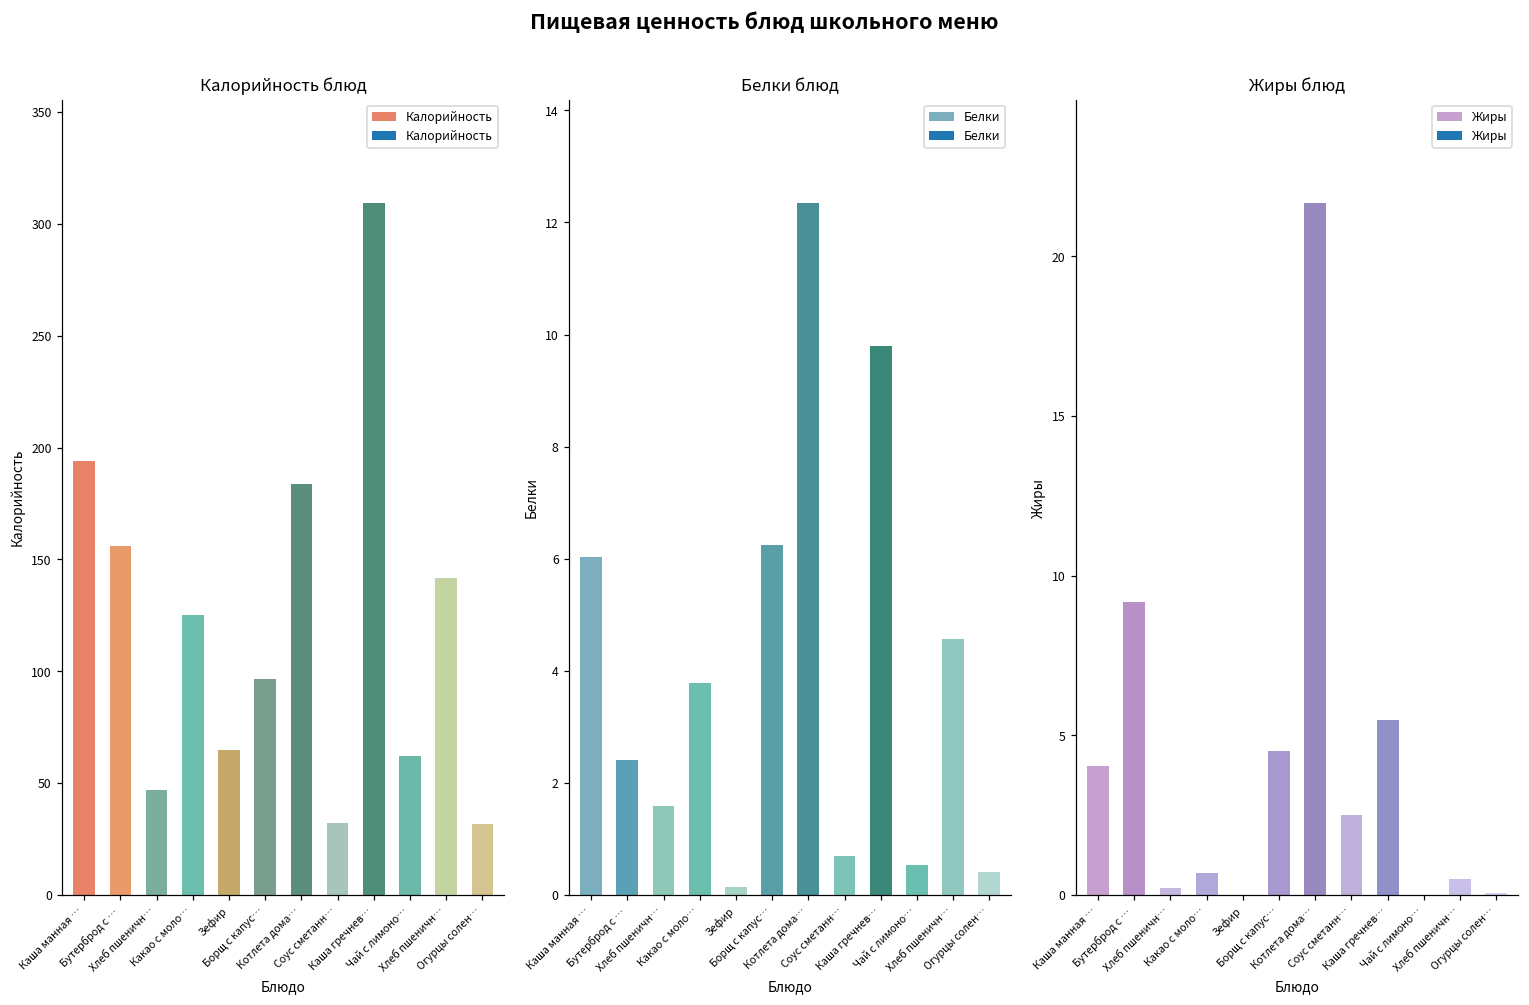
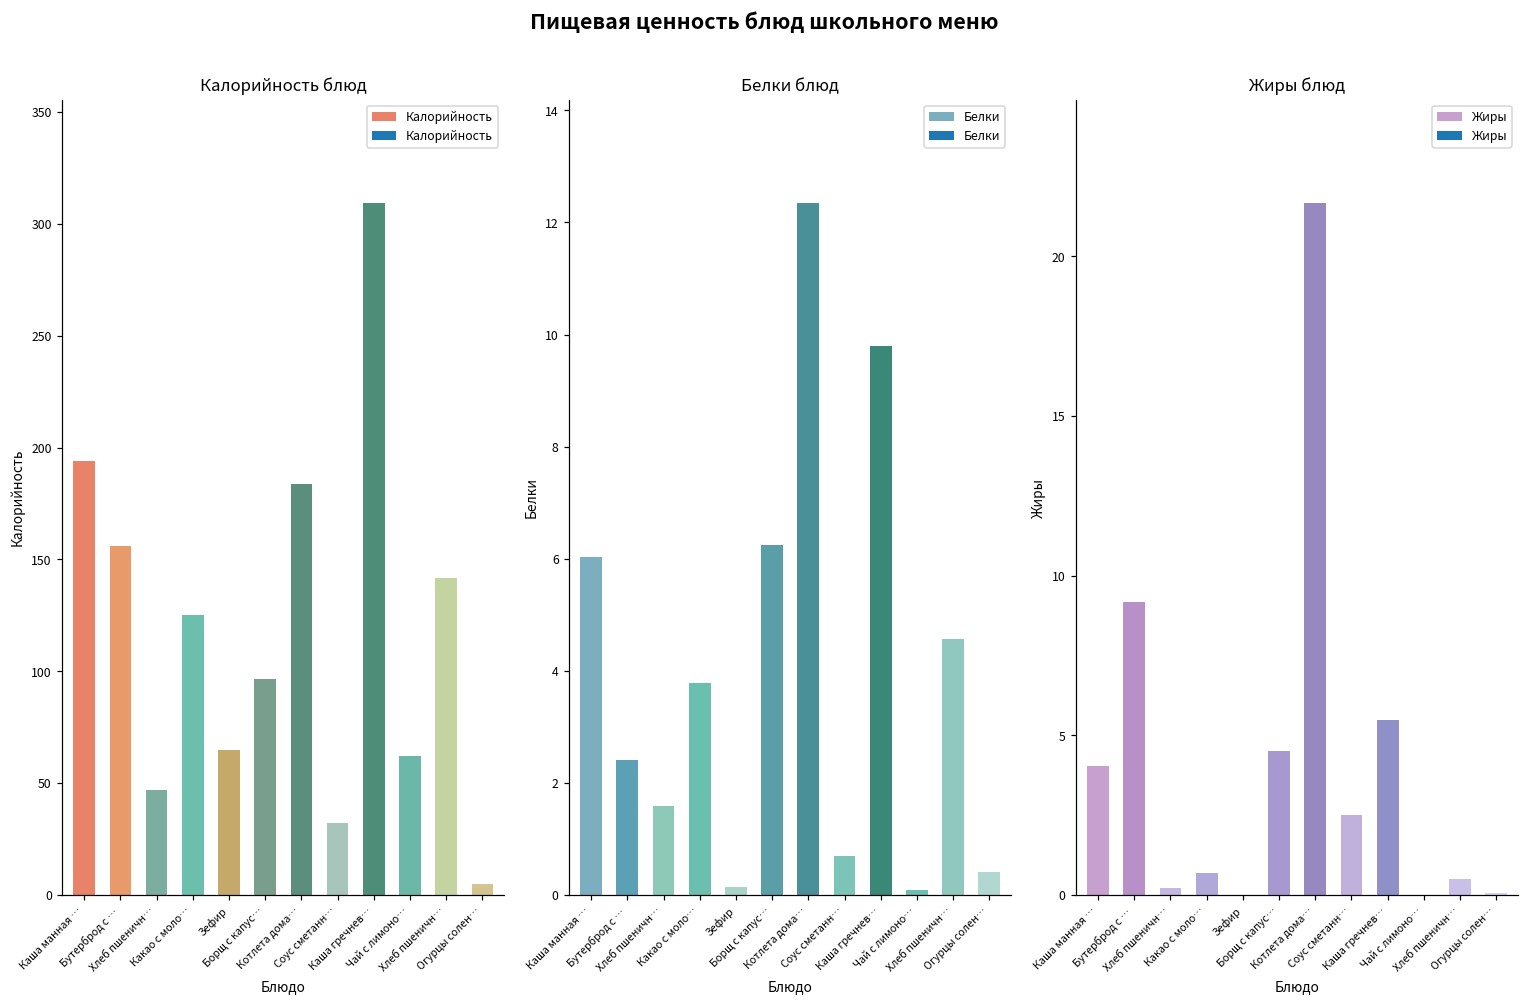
Калорийность блюд, Огурцы солен…: 32 -> 5
Белки блюд, Чай с лимоно…: 0.5 -> 0.1
